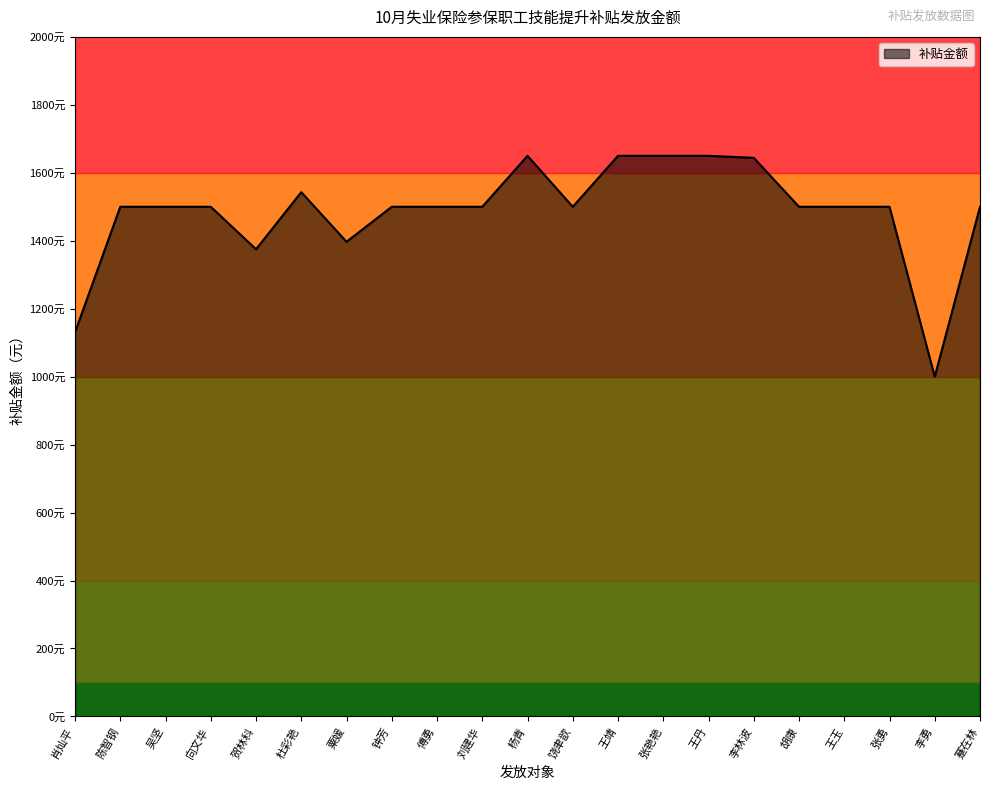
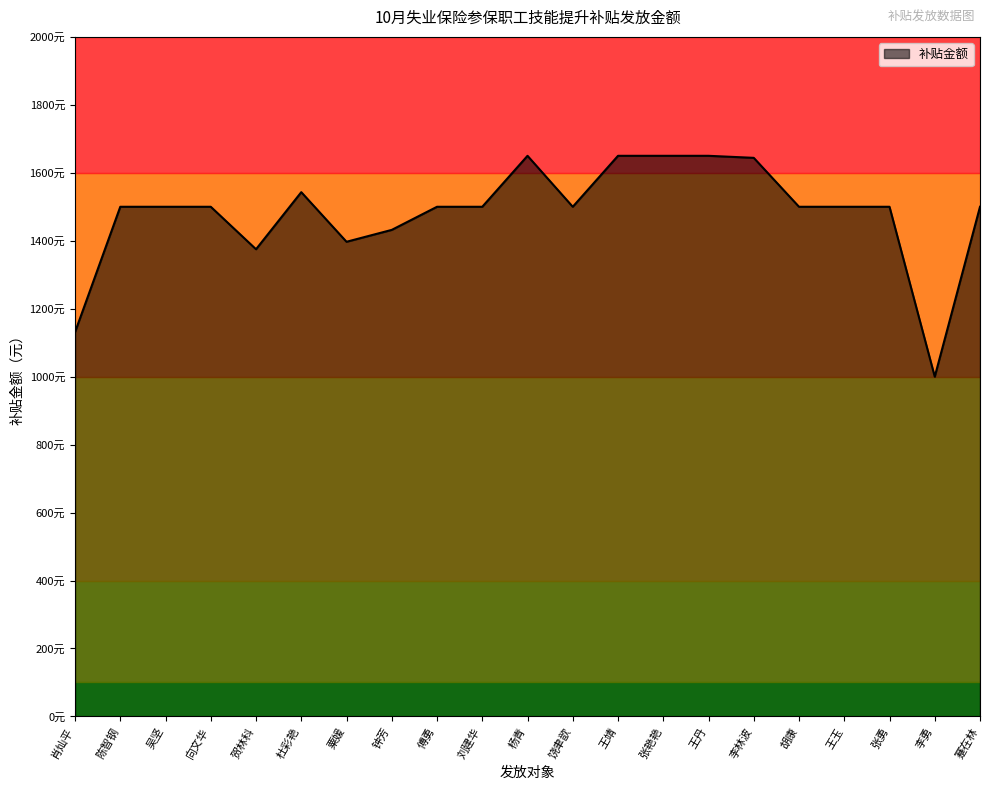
钟芳: 1500元 -> 1430元
